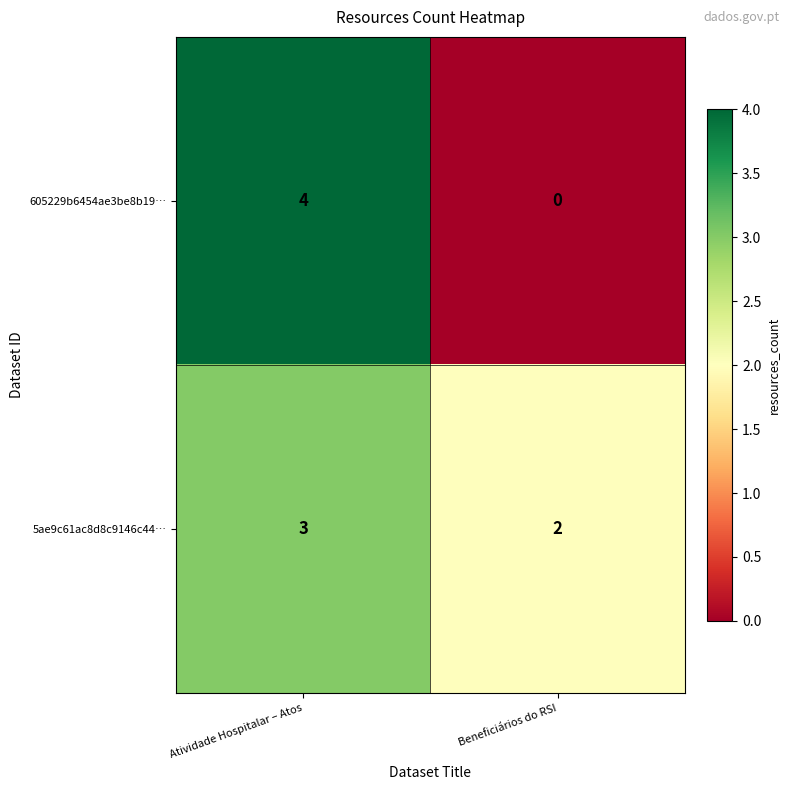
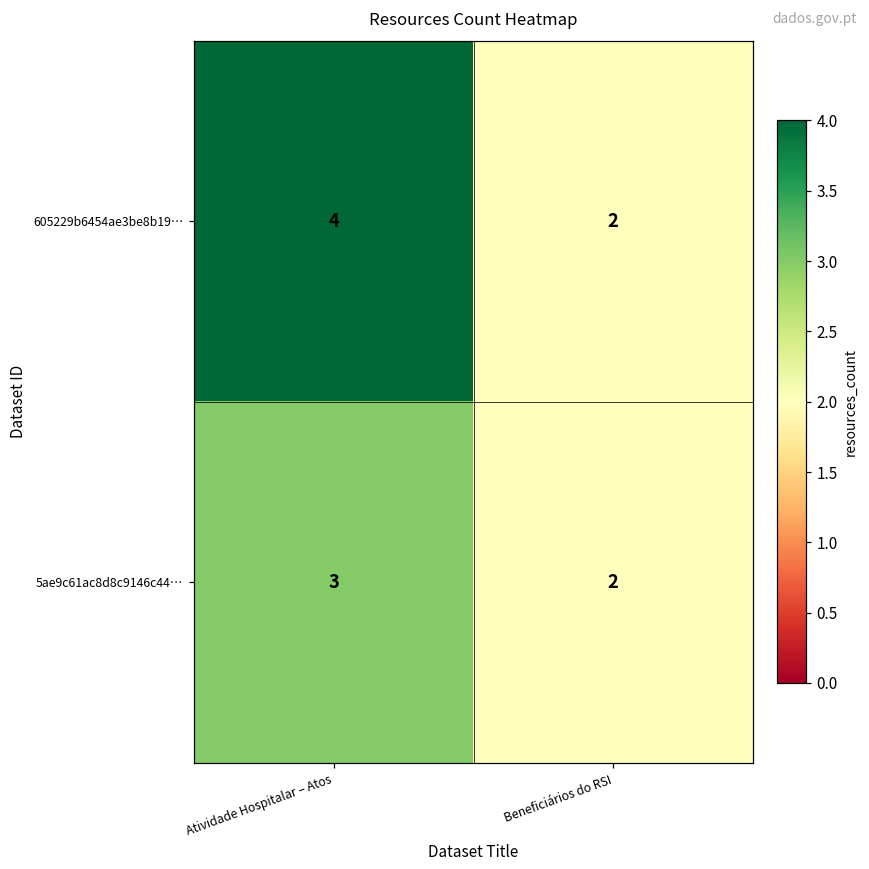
605229b6454ae3be8b19…, Beneficiários do RSI: 0 -> 2
